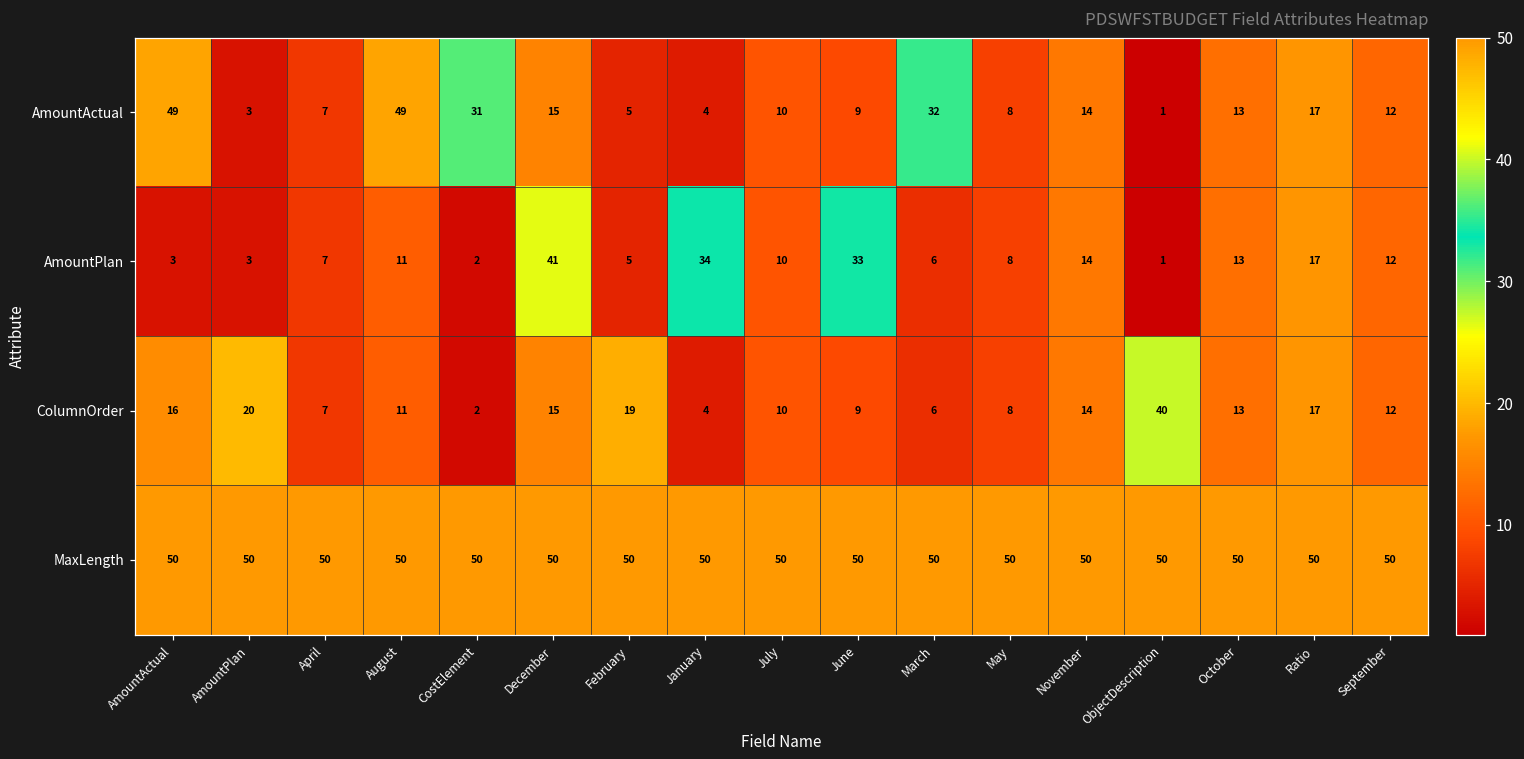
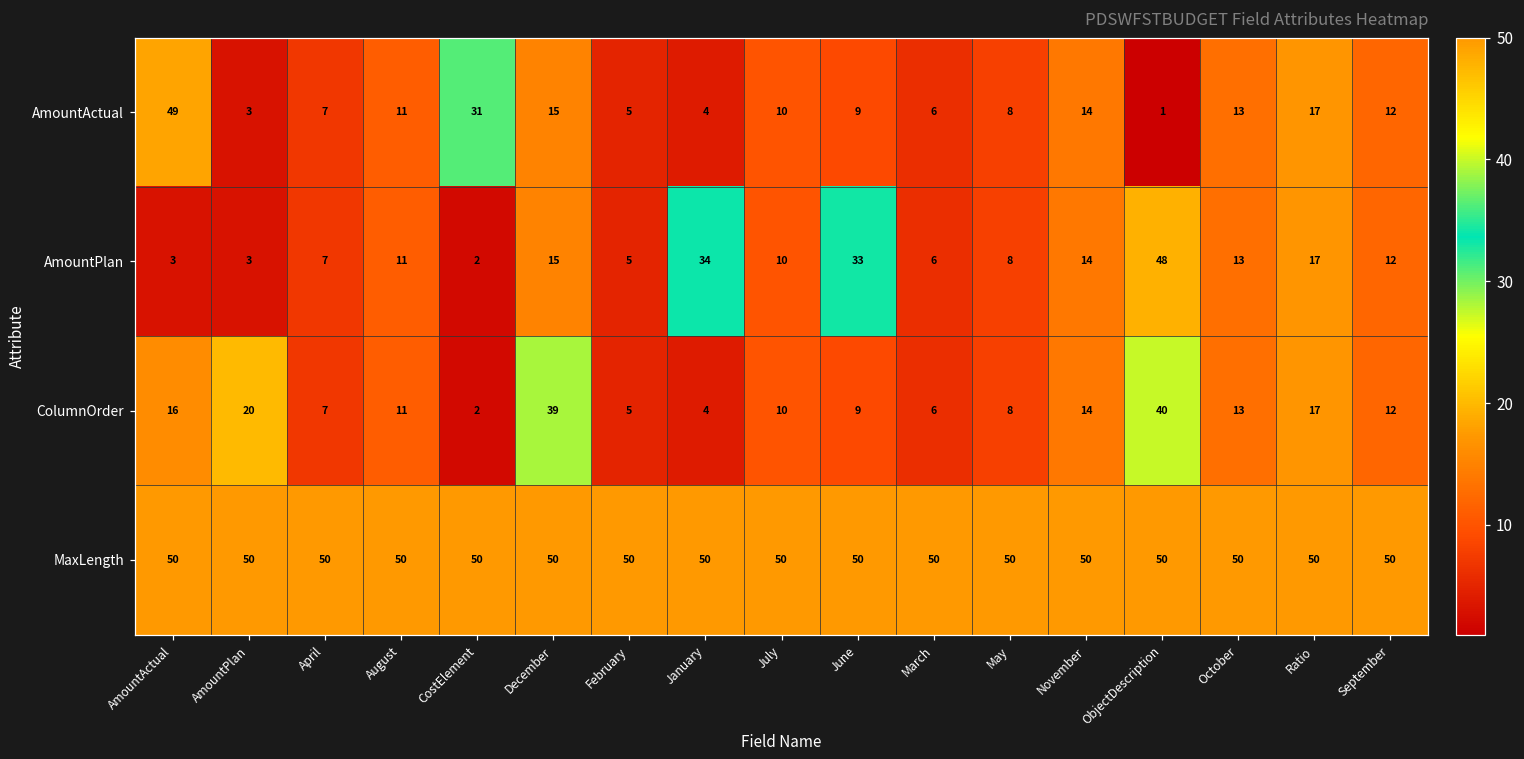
AmountActual, August: 49 -> 11
AmountActual, March: 32 -> 6
AmountPlan, December: 41 -> 15
AmountPlan, ObjectDescription: 1 -> 48
ColumnOrder, December: 15 -> 39
ColumnOrder, February: 19 -> 5
